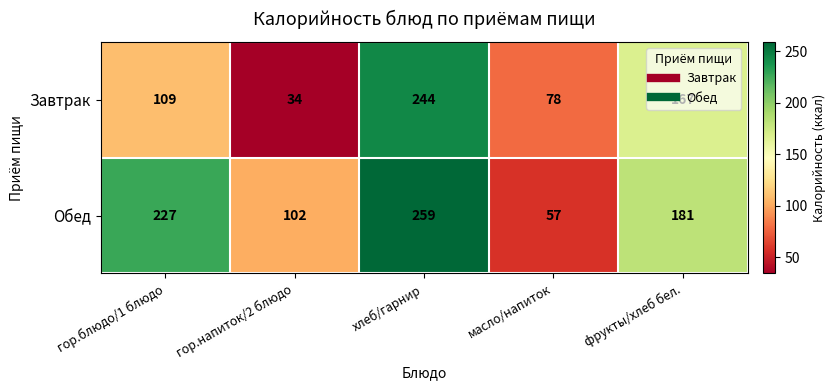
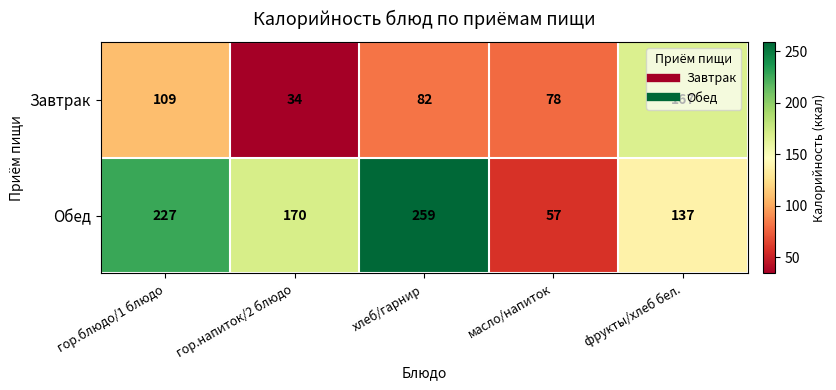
Завтрак, хлеб/гарнир: 244 -> 82
Обед, гор.напиток/2 блюдо: 102 -> 170
Обед, фрукты/хлеб бел.: 181 -> 137
